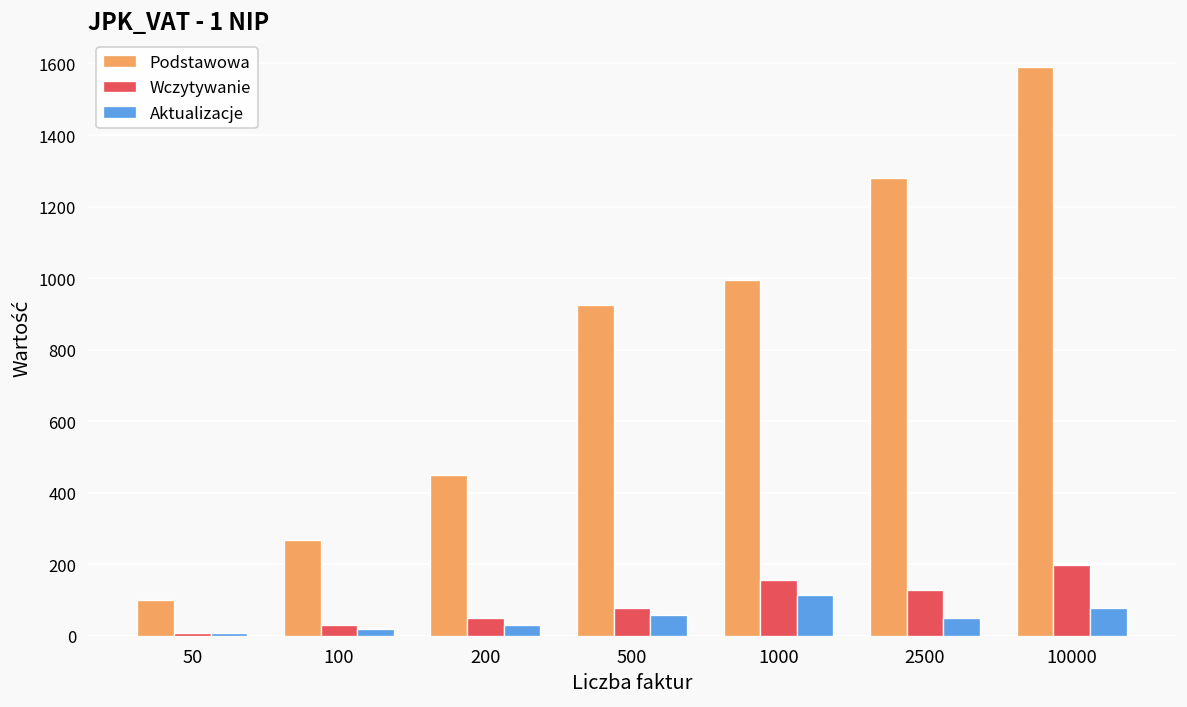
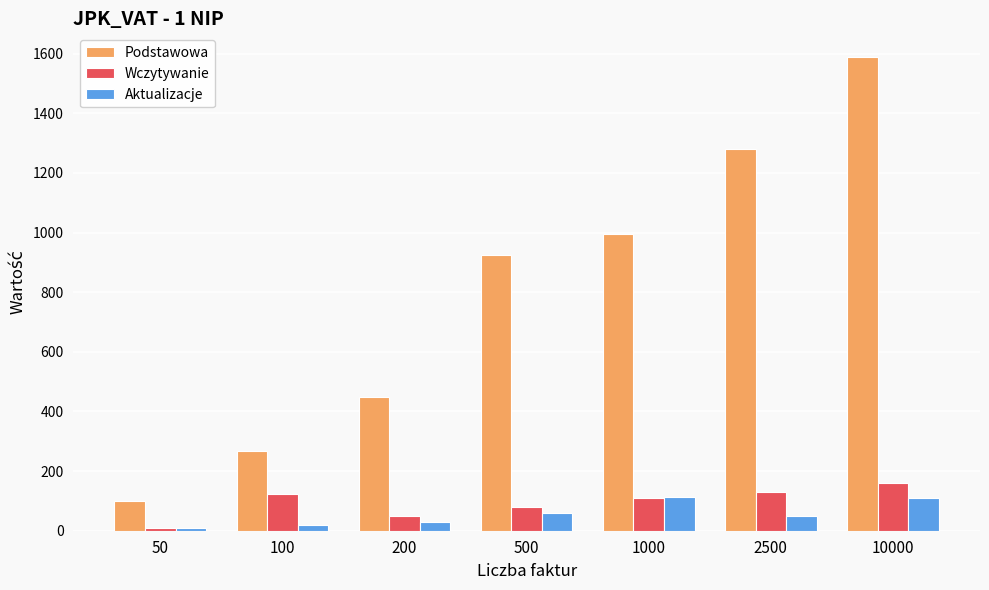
Wczytywanie, 100: 30 -> 120
Wczytywanie, 1000: 160 -> 110
Wczytywanie, 10000: 200 -> 160
Aktualizacje, 10000: 80 -> 110
